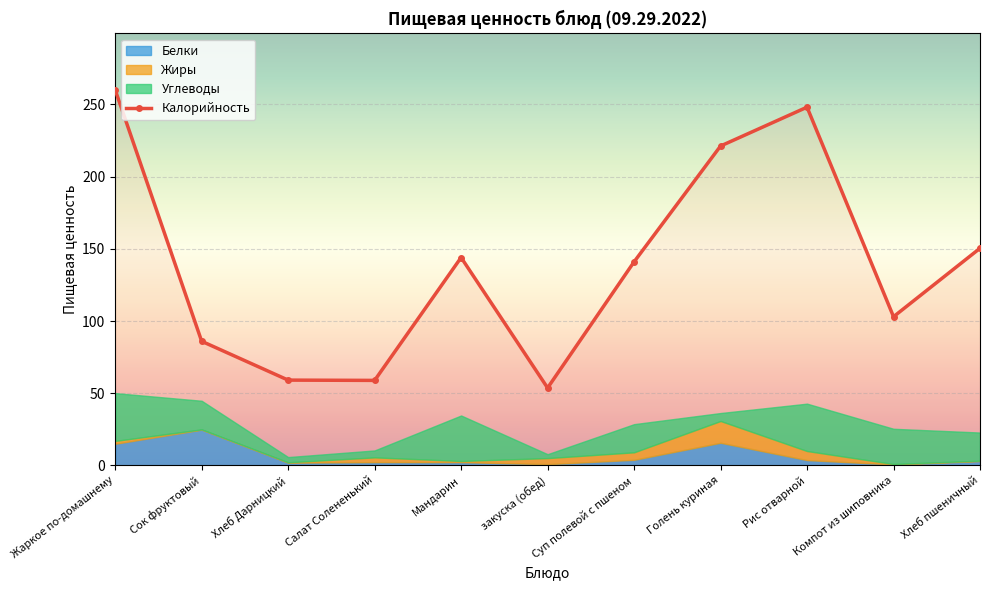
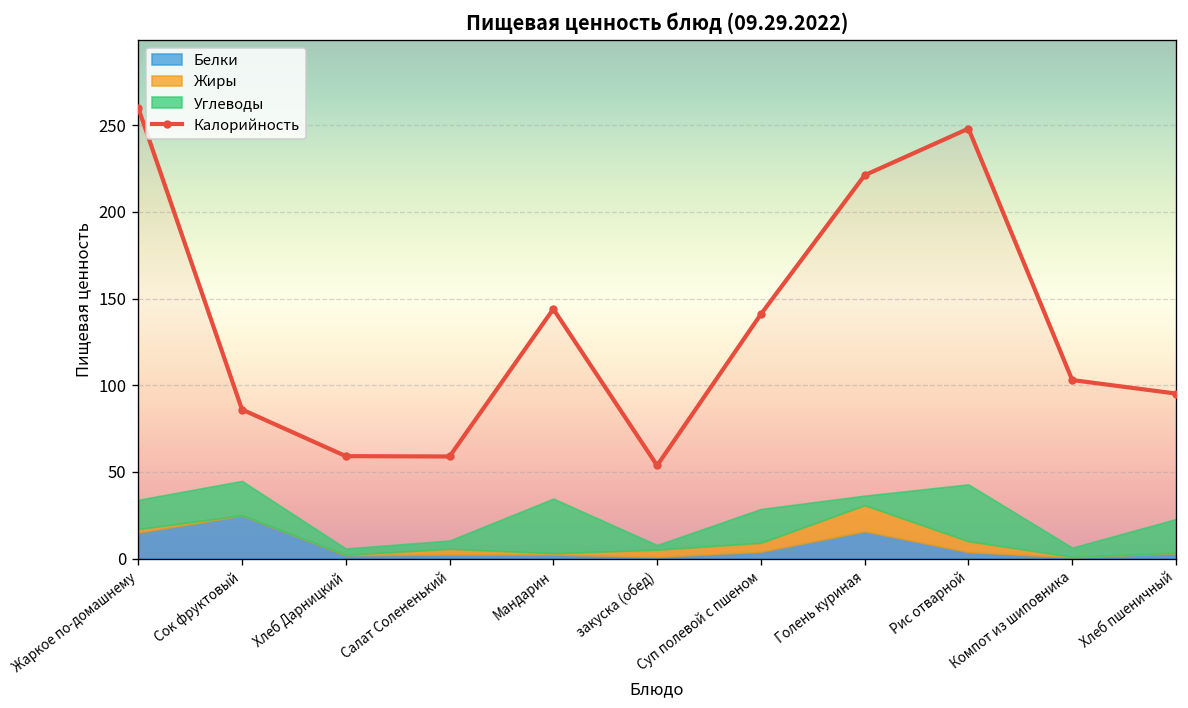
Углеводы, Жаркое по-домашнему: 33 -> 17
Углеводы, Компот из шиповника: 24 -> 5
Калорийность, Хлеб пшеничный: 150 -> 95
